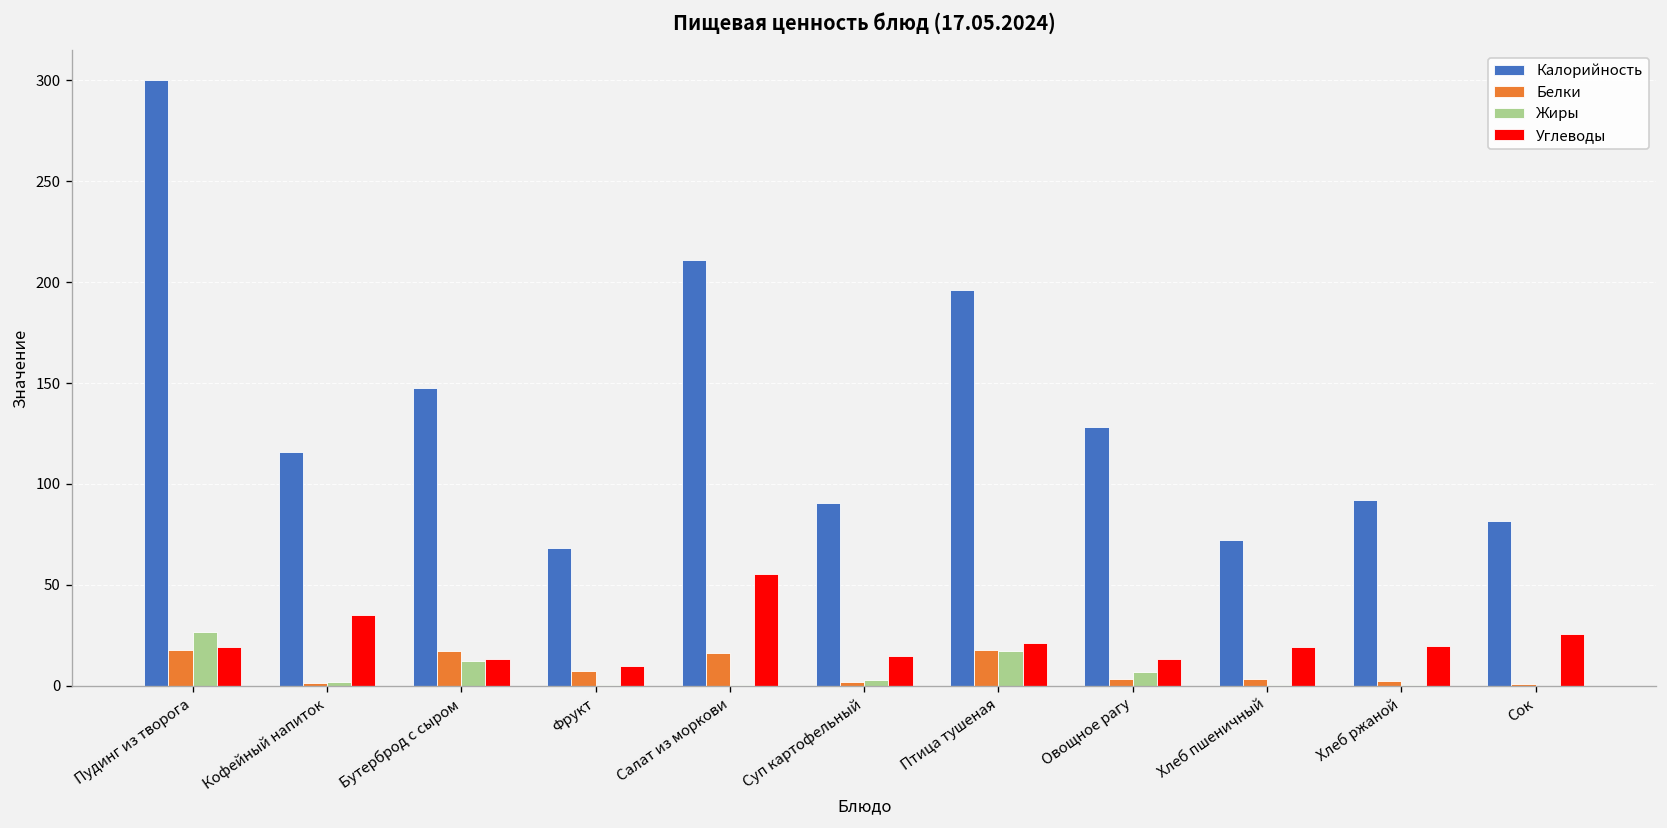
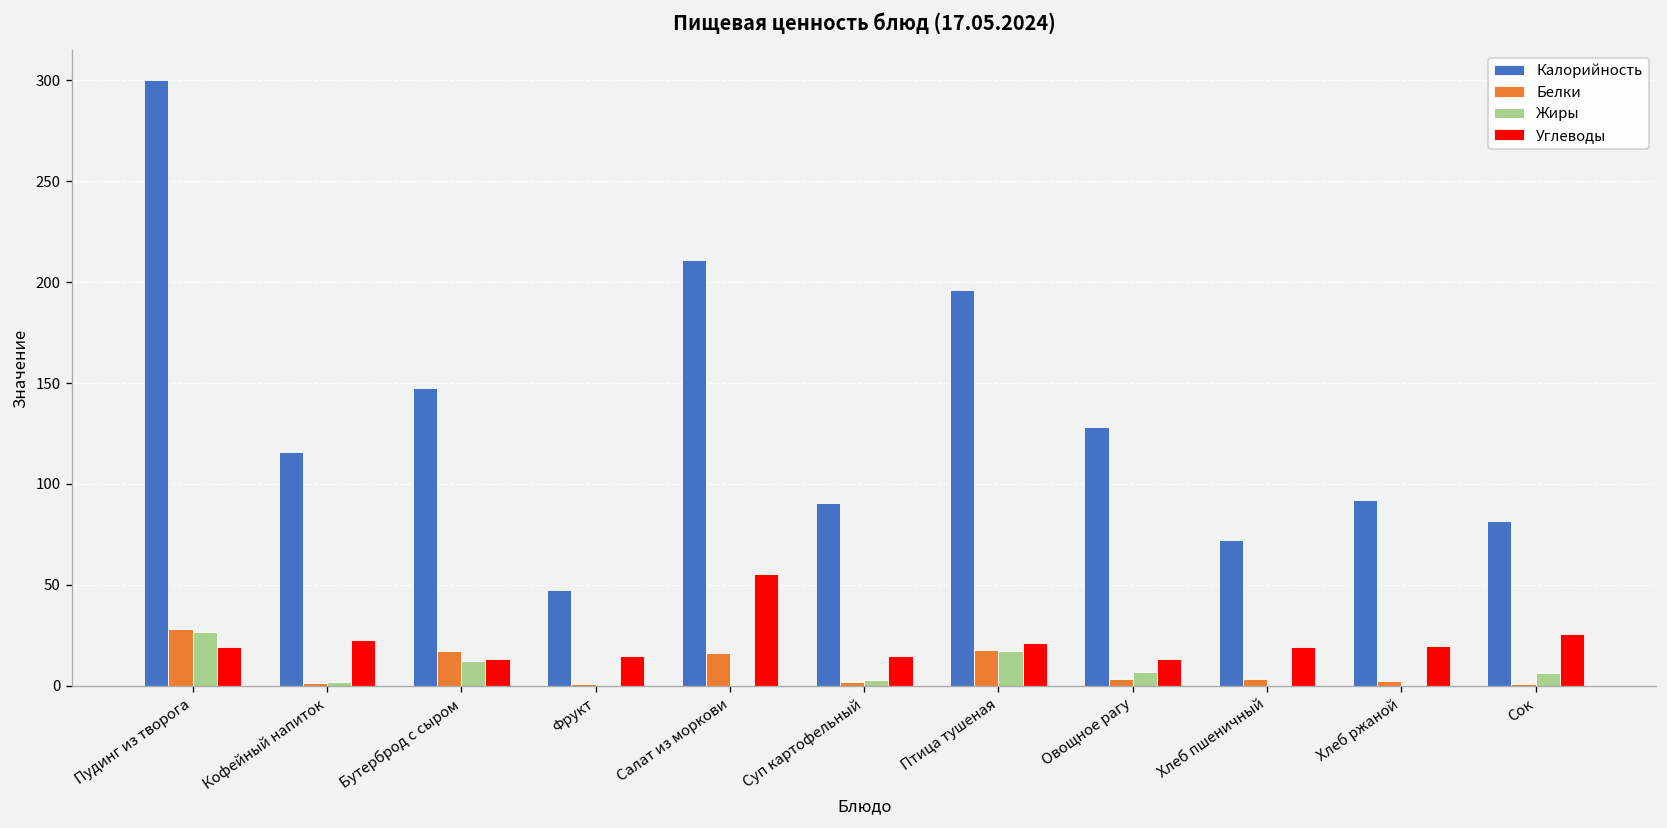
Белки, Пудинг из творога: 18 -> 28
Углеводы, Кофейный напиток: 35 -> 22
Калорийность, Фрукт: 68 -> 48
Белки, Фрукт: 7 -> 1
Углеводы, Фрукт: 10 -> 15
Жиры, Сок: 0 -> 6
